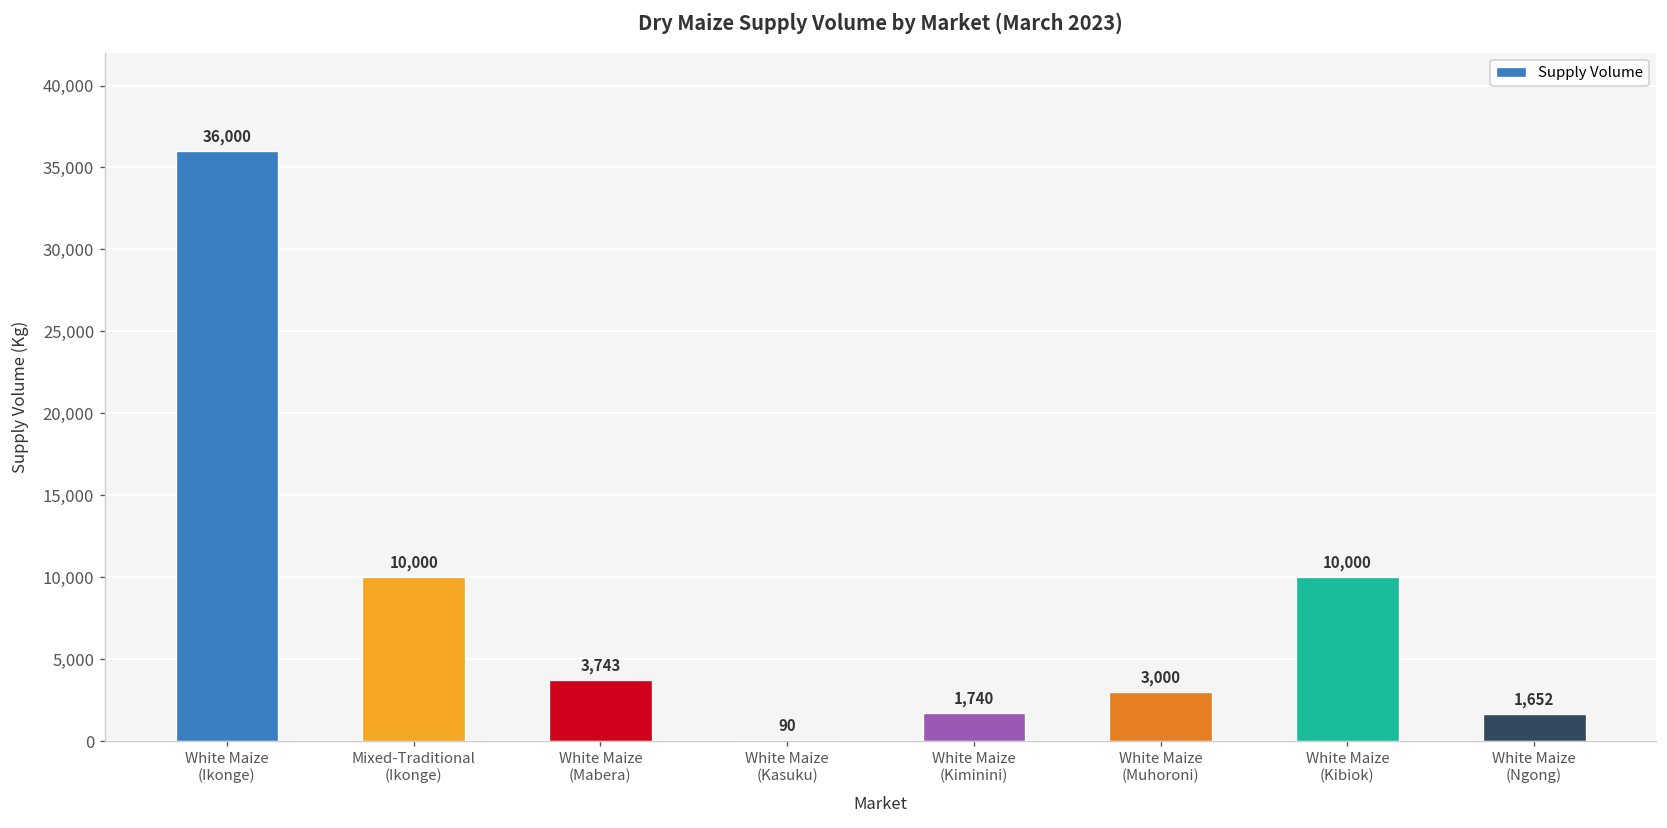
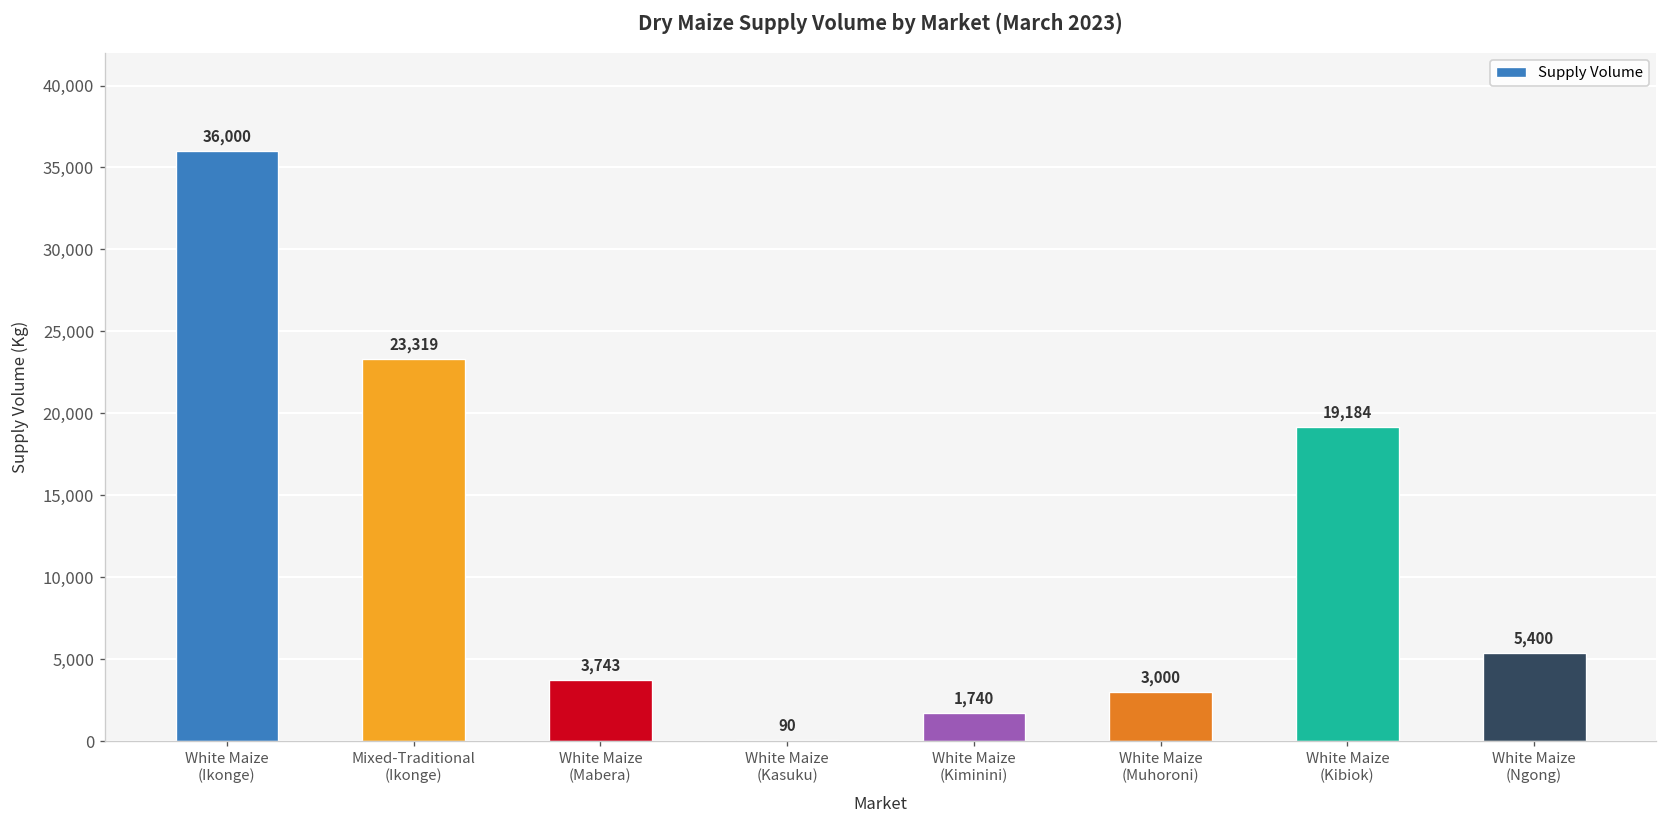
Mixed-Traditional (Ikonge): 10,000 -> 23,319
White Maize (Kibiok): 10,000 -> 19,184
White Maize (Ngong): 1,652 -> 5,400
